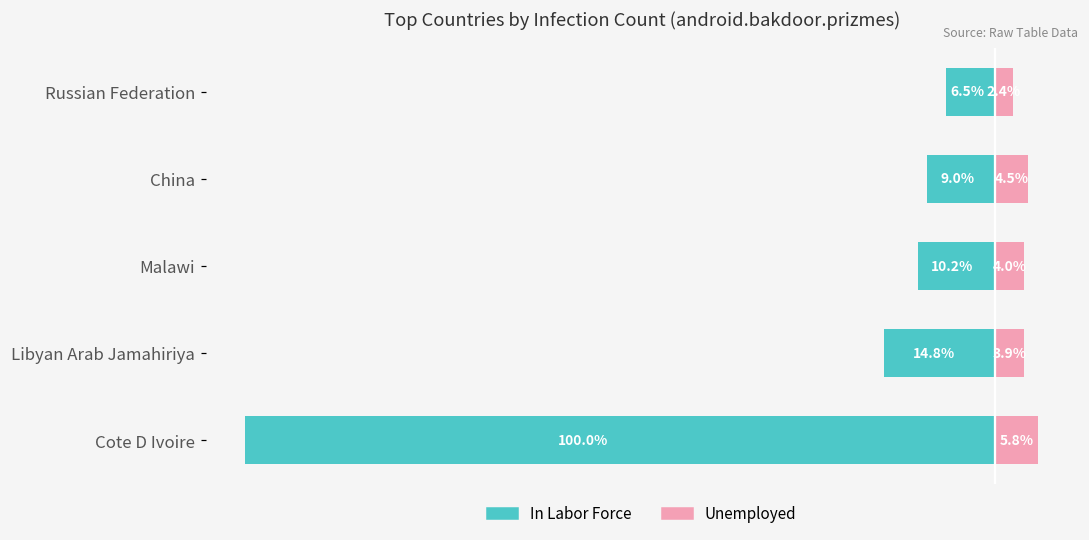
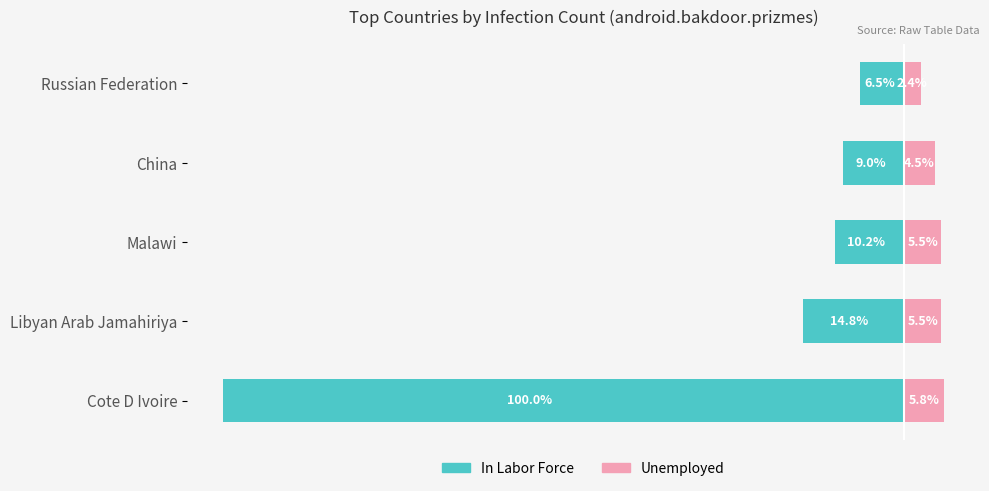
Unemployed, Malawi: 4.0% -> 5.5%
Unemployed, Libyan Arab Jamahiriya: 3.9% -> 5.5%
